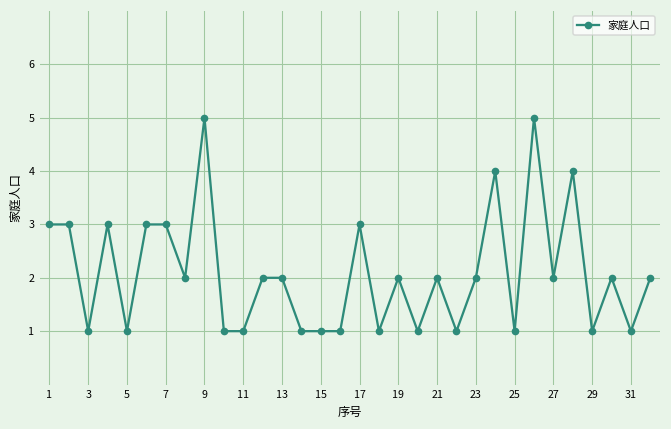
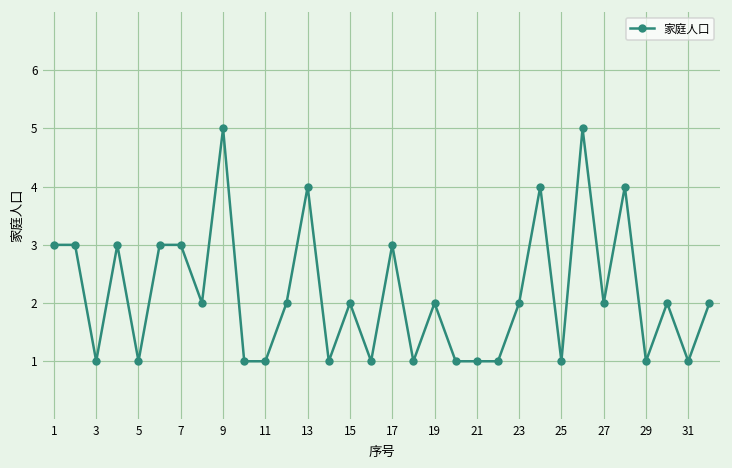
13: 2 -> 4
15: 1 -> 2
21: 2 -> 1
